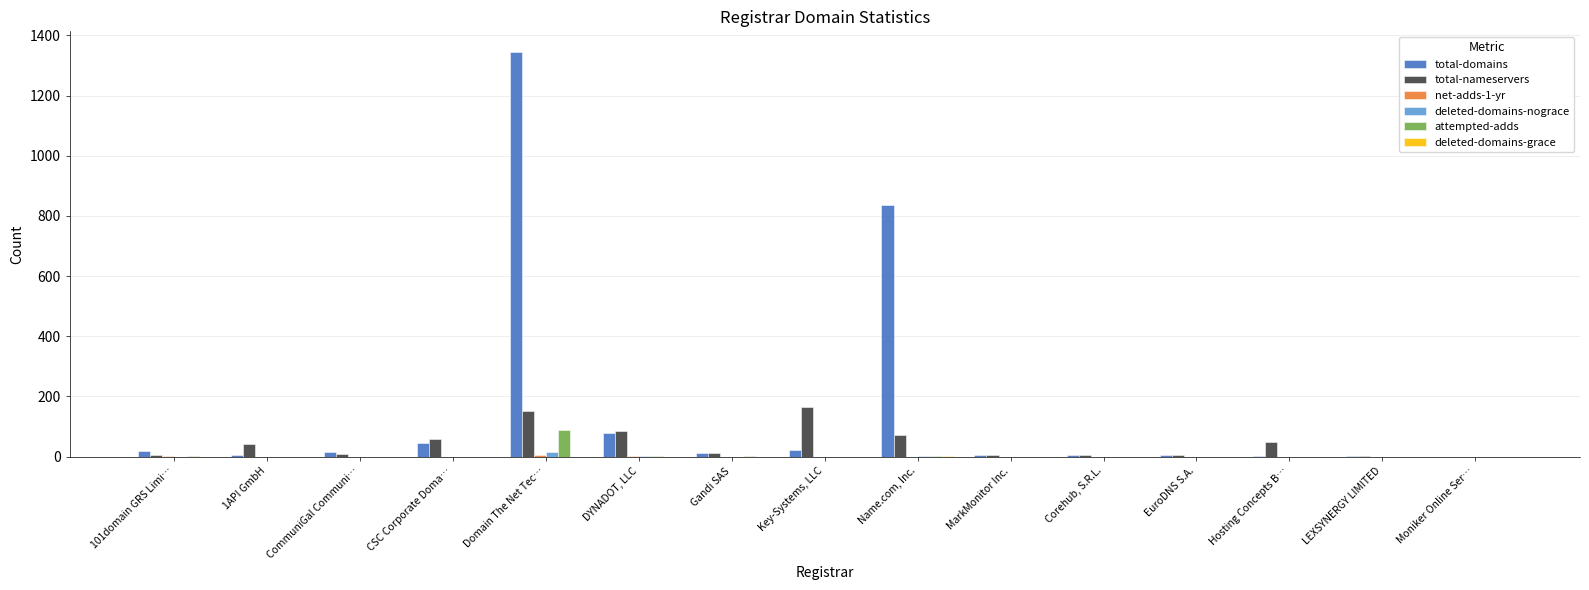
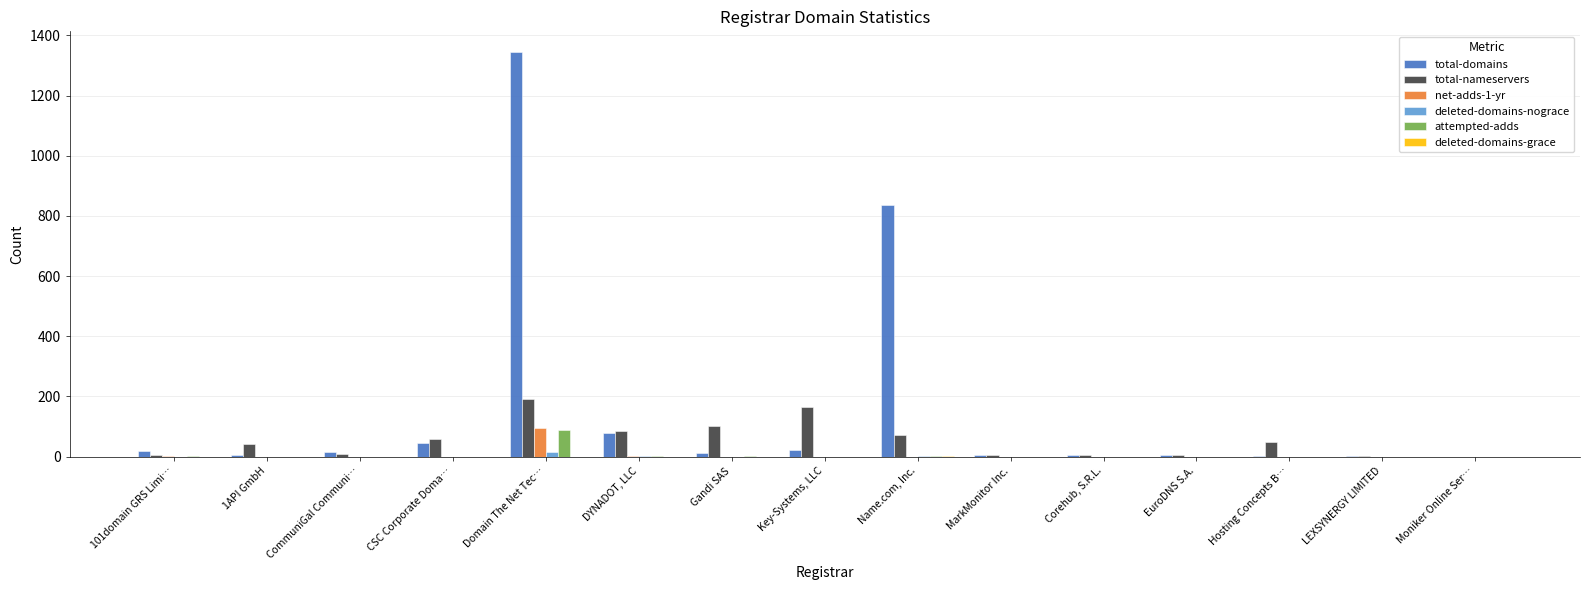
total-nameservers, Domain The Net Tec…: 150 -> 190
net-adds-1-yr, Domain The Net Tec…: 10 -> 100
total-nameservers, Gandi SAS: 10 -> 100
